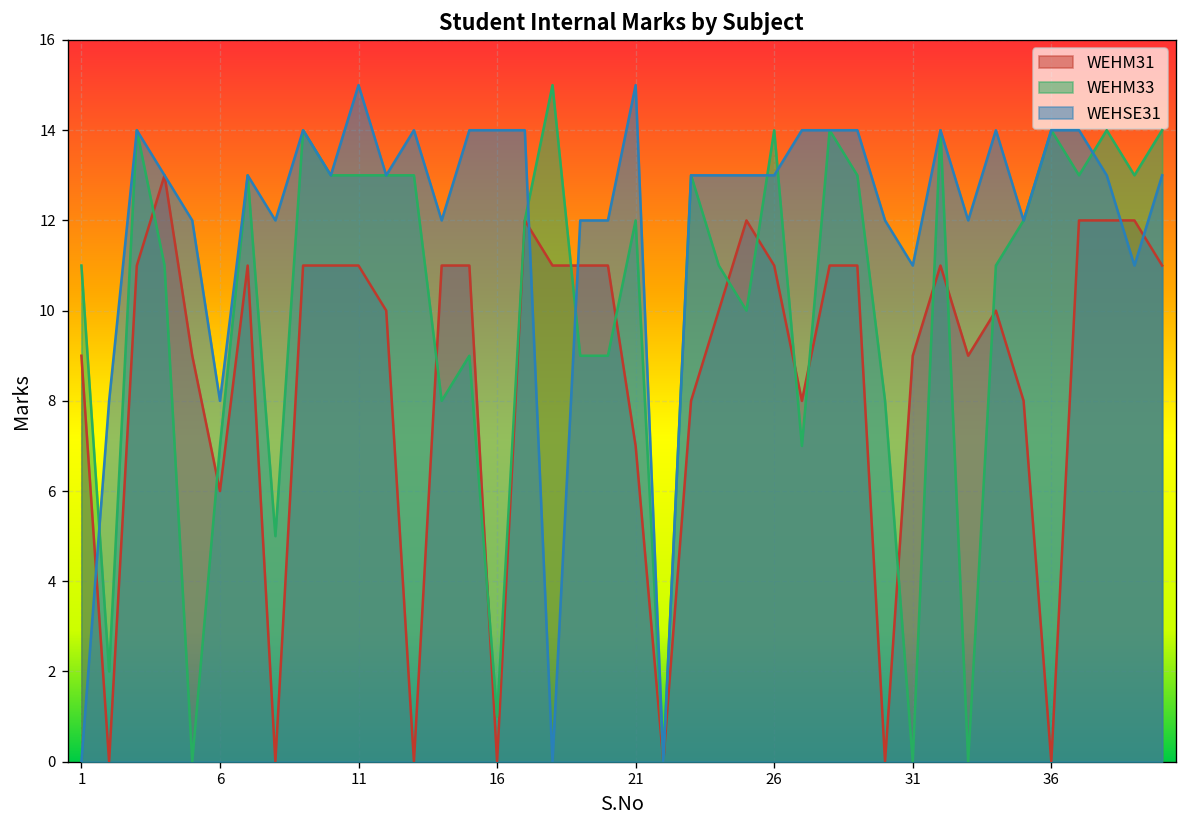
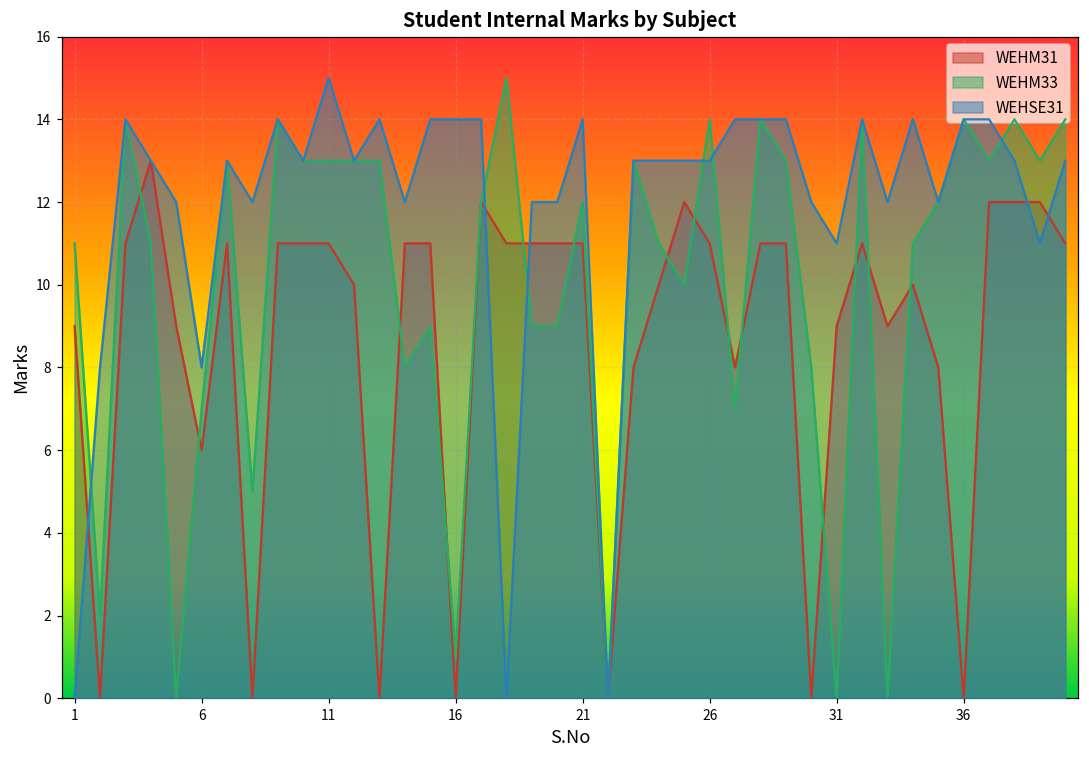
WEHM31, 21: 7 -> 11
WEHSE31, 21: 15 -> 14
